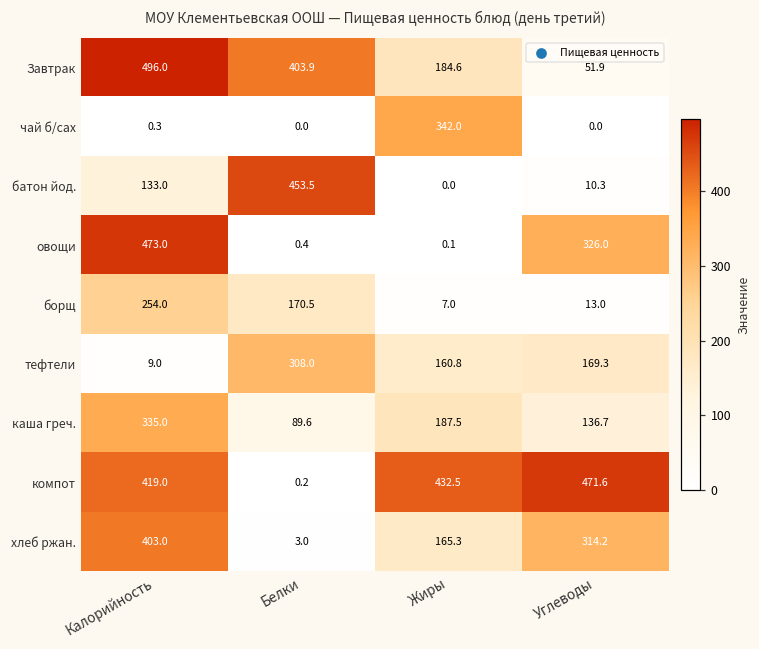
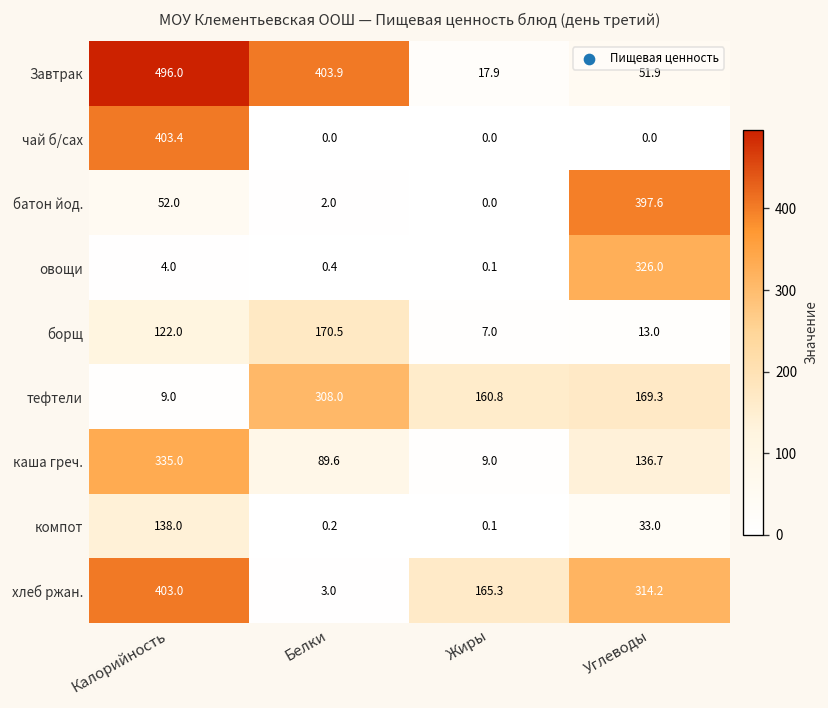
Завтрак, Жиры: 184.6 -> 17.9
чай б/сах, Калорийность: 0.3 -> 403.4
чай б/сах, Жиры: 342.0 -> 0.0
батон йод., Калорийность: 133.0 -> 52.0
батон йод., Белки: 453.5 -> 2.0
батон йод., Углеводы: 10.3 -> 397.6
овощи, Калорийность: 473.0 -> 4.0
борщ, Калорийность: 254.0 -> 122.0
каша греч., Жиры: 187.5 -> 9.0
компот, Калорийность: 419.0 -> 138.0
компот, Жиры: 432.5 -> 0.1
компот, Углеводы: 471.6 -> 33.0
